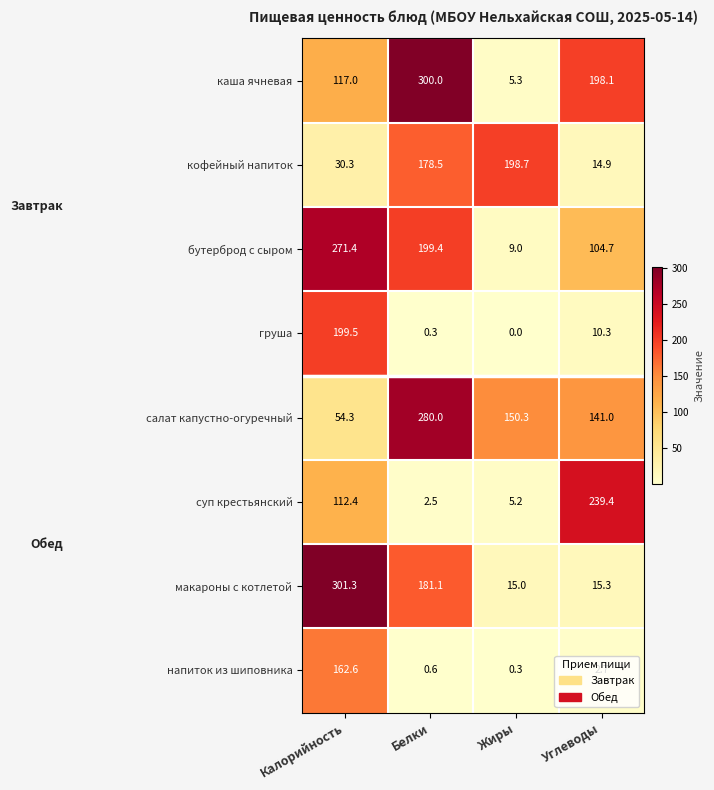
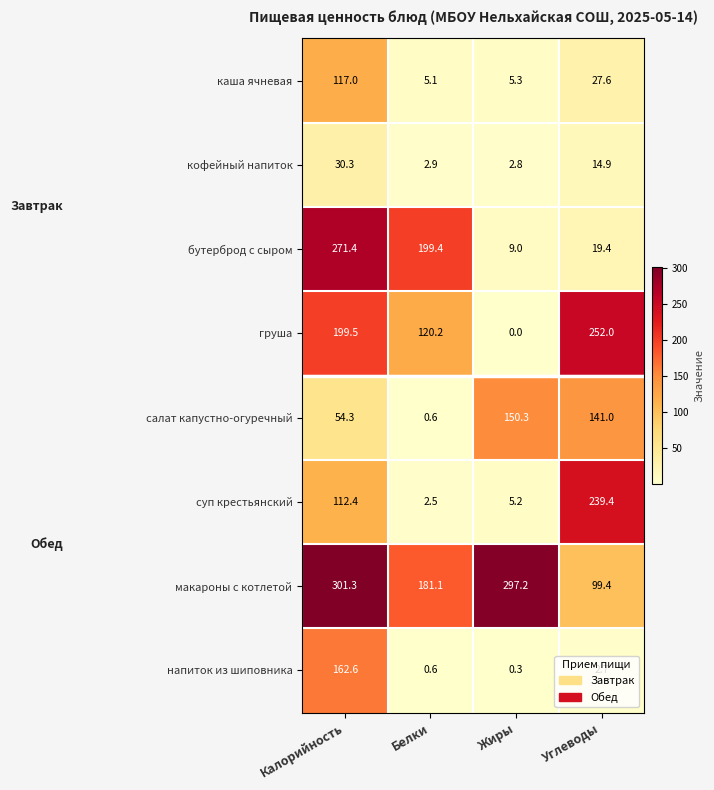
каша ячневая, Белки: 300.0 -> 5.1
каша ячневая, Углеводы: 198.1 -> 27.6
кофейный напиток, Белки: 178.5 -> 2.9
кофейный напиток, Жиры: 198.7 -> 2.8
бутерброд с сыром, Углеводы: 104.7 -> 19.4
груша, Белки: 0.3 -> 120.2
груша, Углеводы: 10.3 -> 252.0
салат капустно-огуречный, Белки: 280.0 -> 0.6
макароны с котлетой, Жиры: 15.0 -> 297.2
макароны с котлетой, Углеводы: 15.3 -> 99.4
